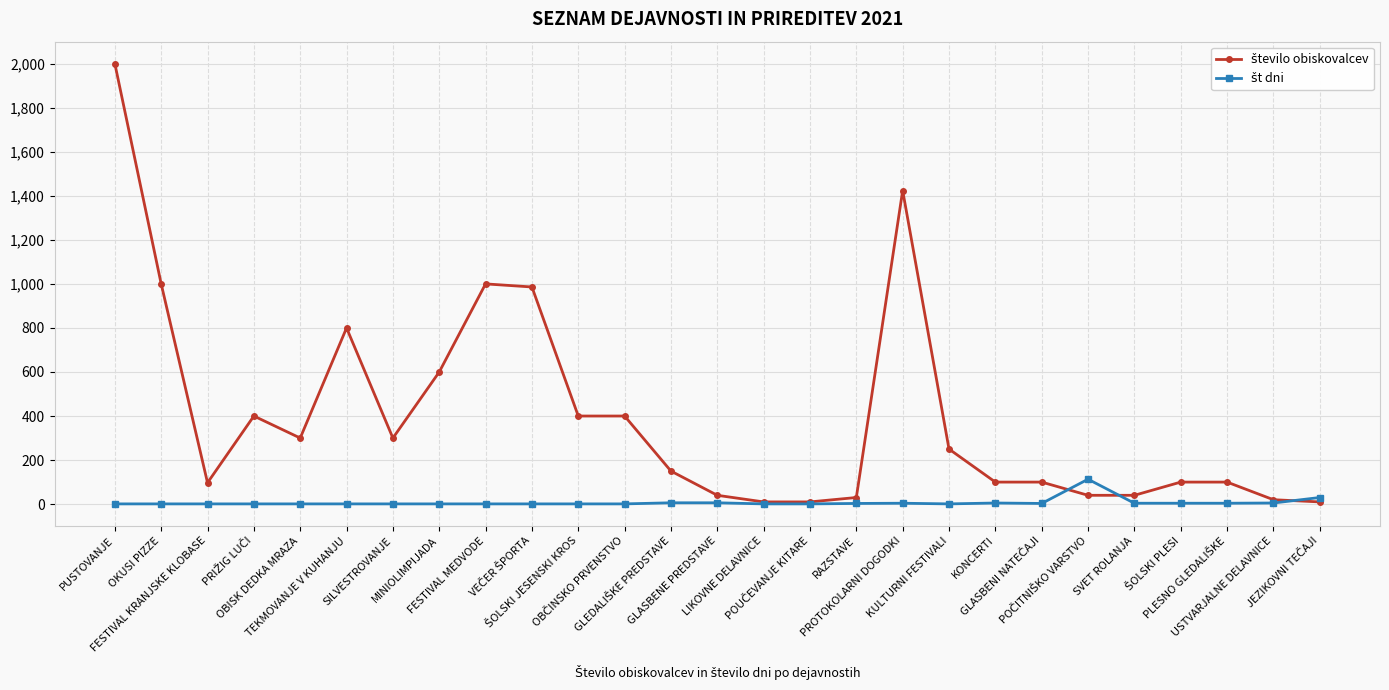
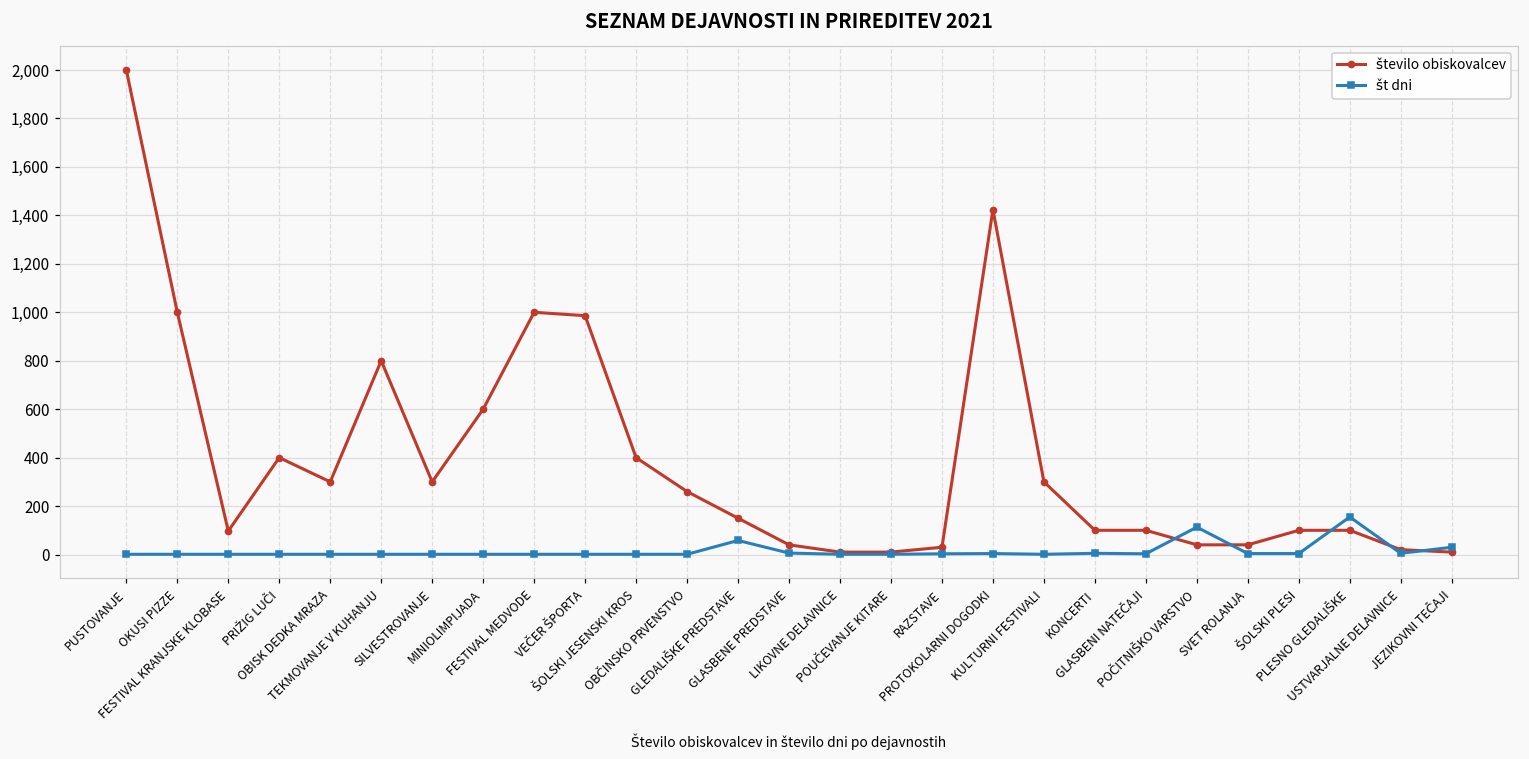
število obiskovalcev, OBČINSKO PRVENSTVO: 400 -> 260
št dni, GLEDALIŠKE PREDSTAVE: 10 -> 60
število obiskovalcev, KULTURNI FESTIVALI: 250 -> 300
št dni, PLESNO GLEDALIŠKE: 0 -> 160
